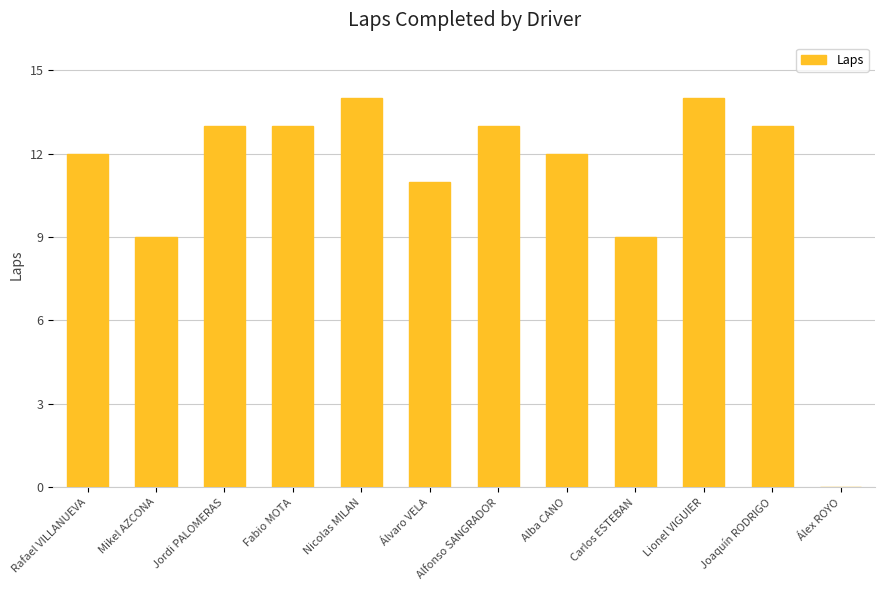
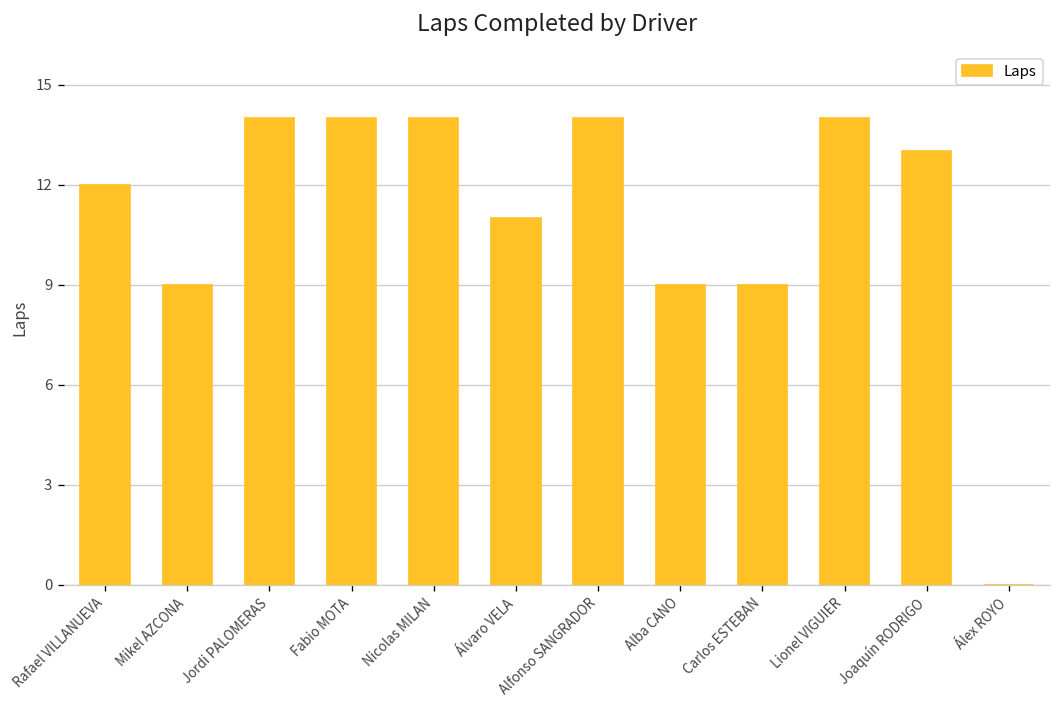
Jordi PALOMERAS: 13 -> 14
Fabio MOTA: 13 -> 14
Alfonso SANGRADOR: 13 -> 14
Alba CANO: 12 -> 9
